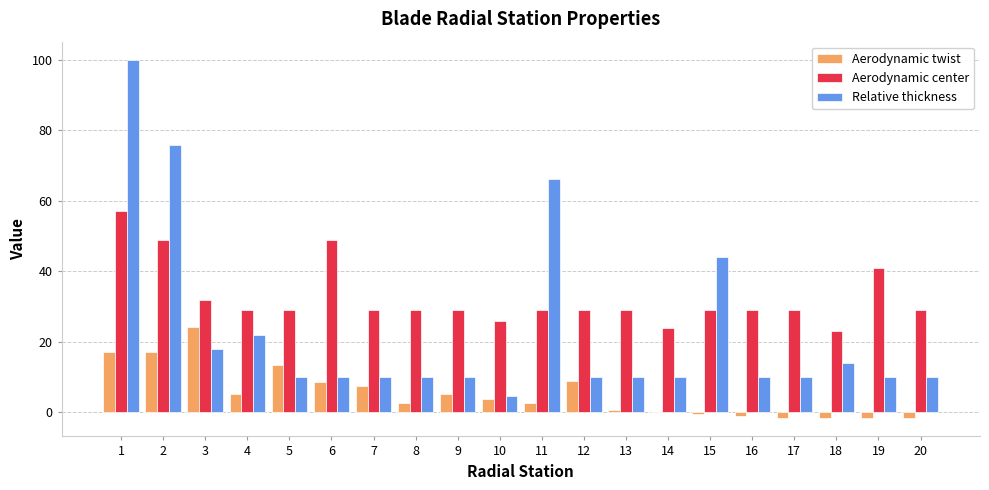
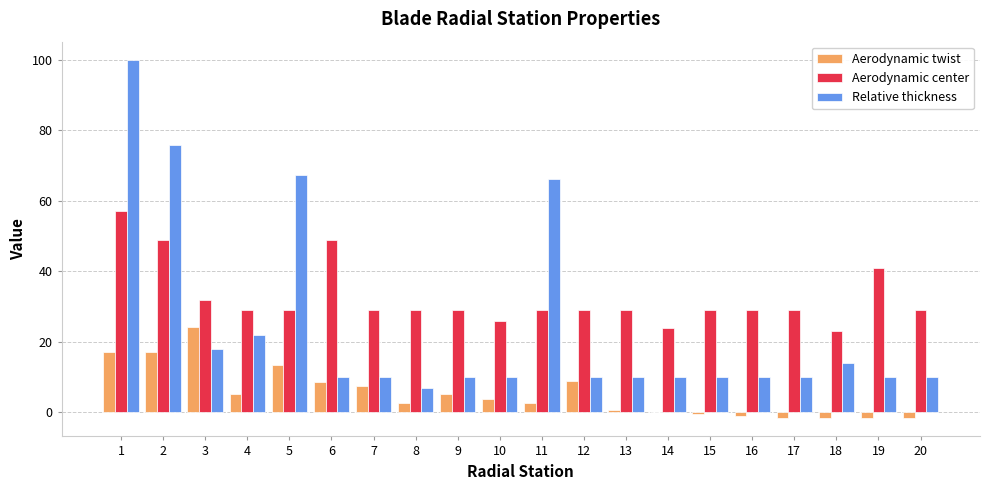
Relative thickness, 5: 10 -> 67
Relative thickness, 8: 10 -> 7
Relative thickness, 10: 5 -> 10
Relative thickness, 15: 44 -> 10
